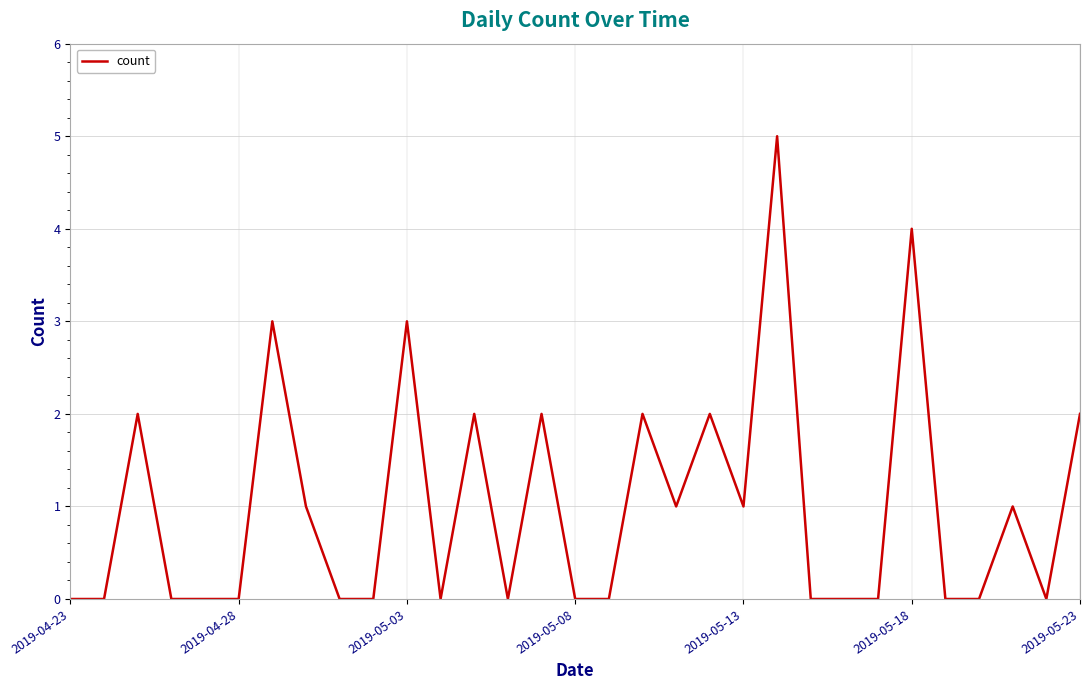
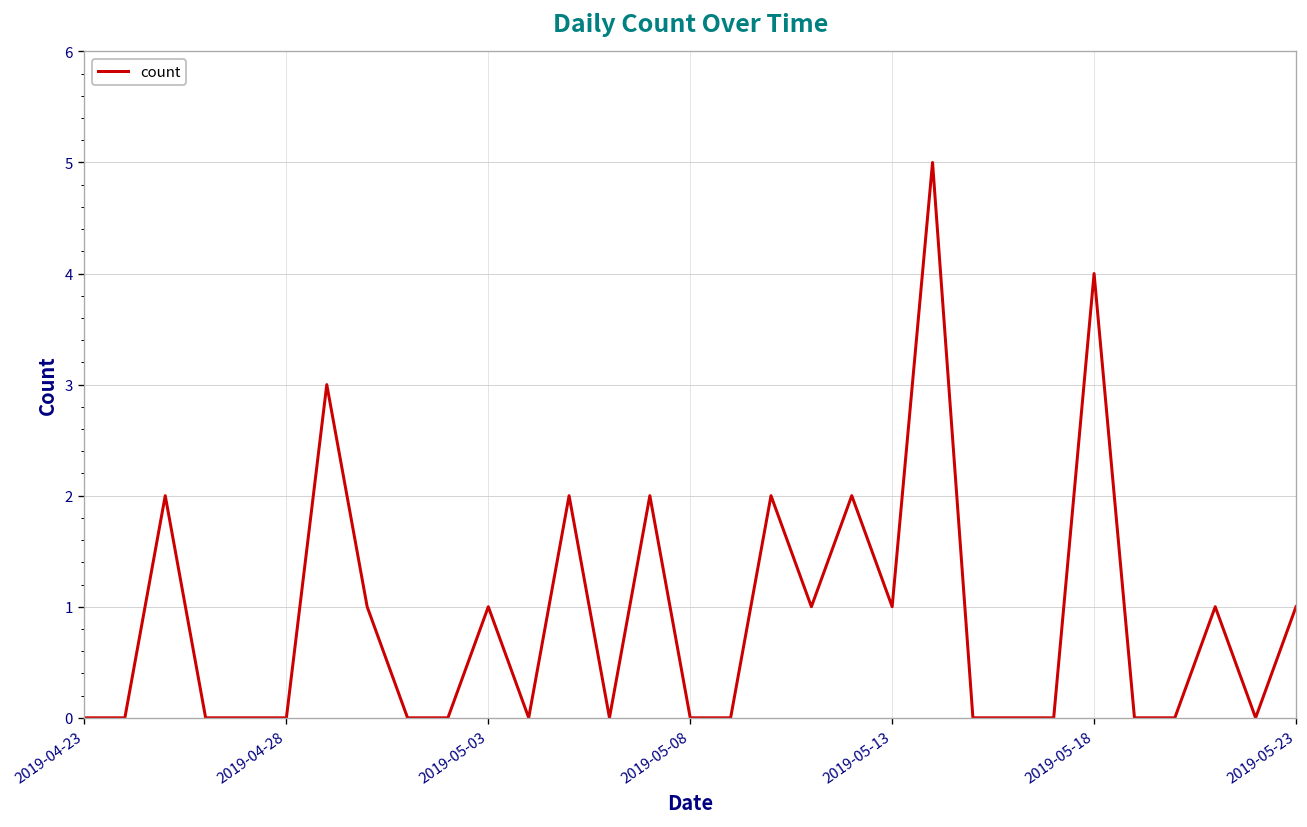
2019-05-03: 3 -> 1
2019-05-23: 2 -> 1
